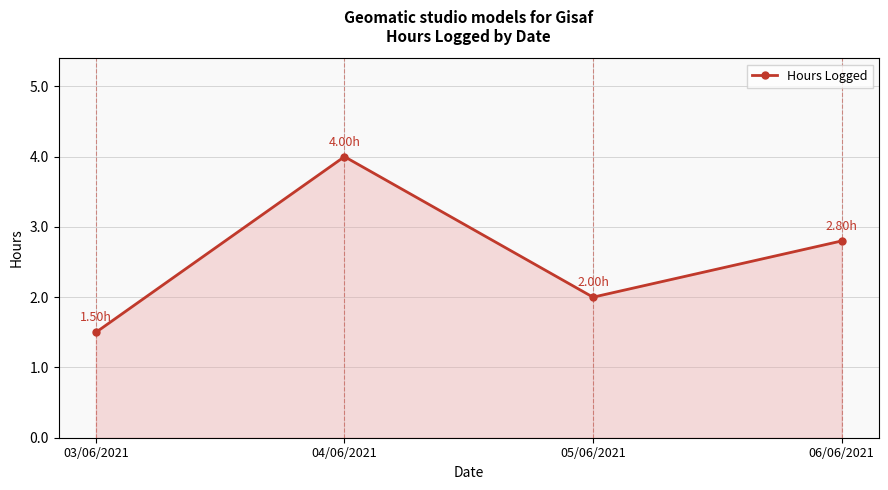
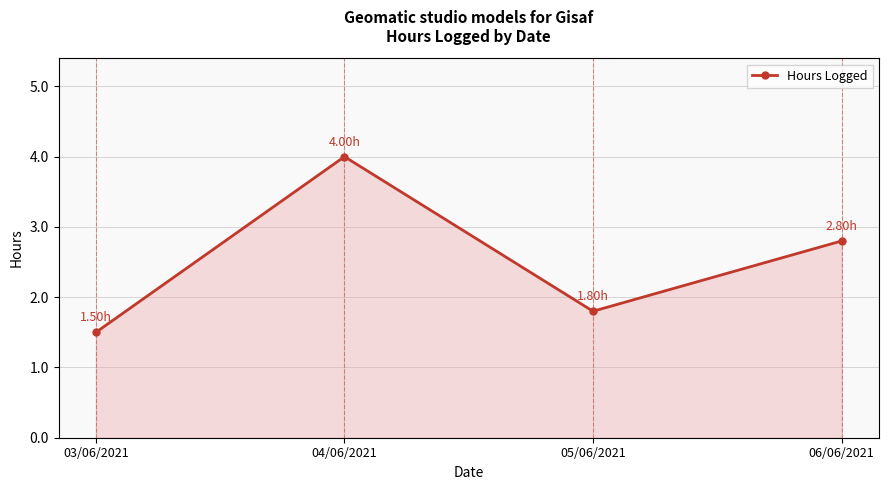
05/06/2021: 2.00h -> 1.80h
